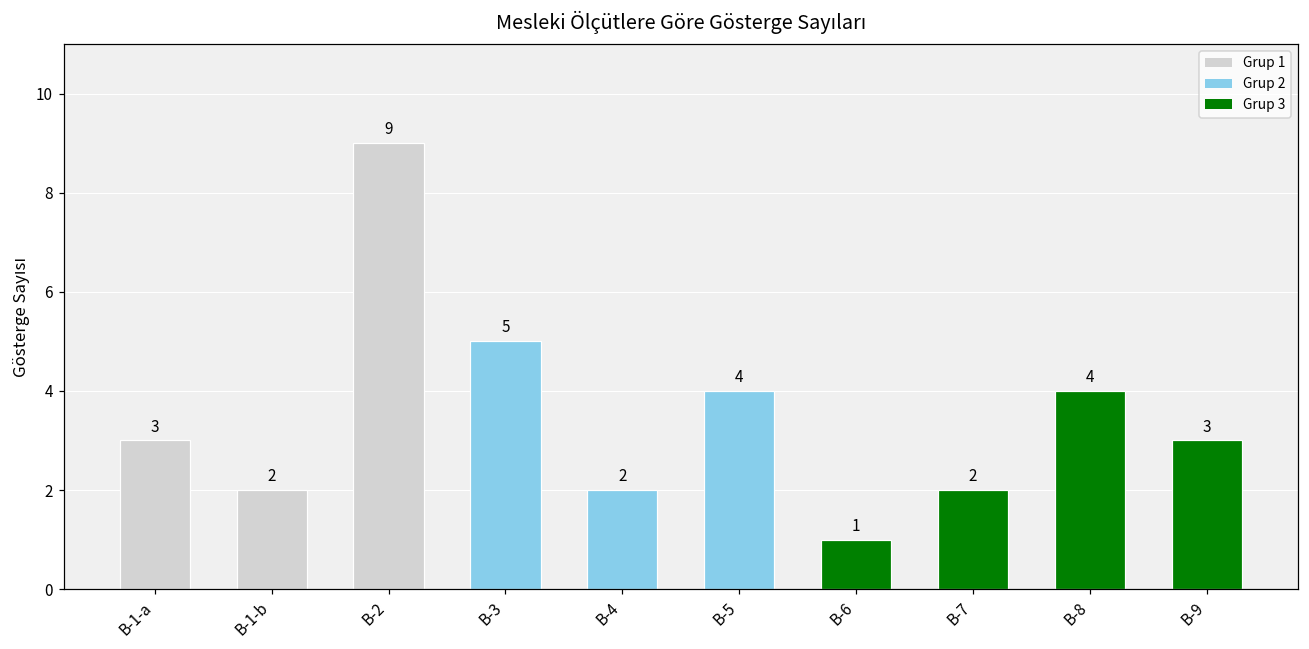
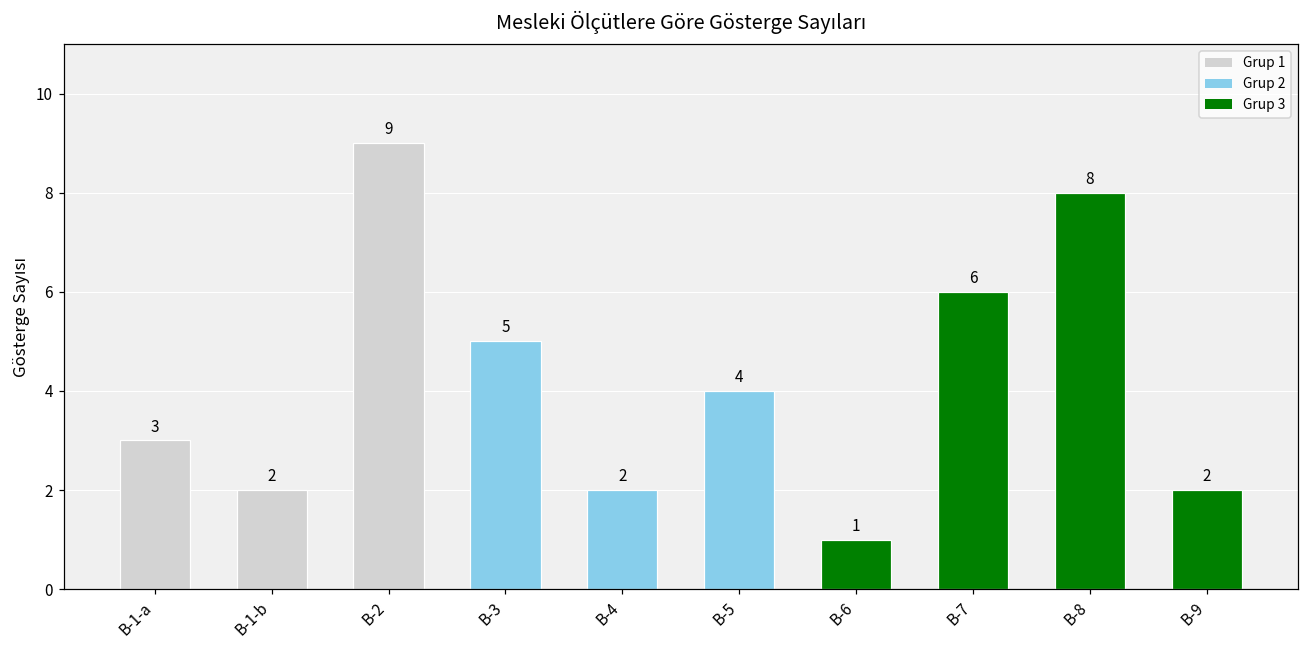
B-7: 2 -> 6
B-8: 4 -> 8
B-9: 3 -> 2
